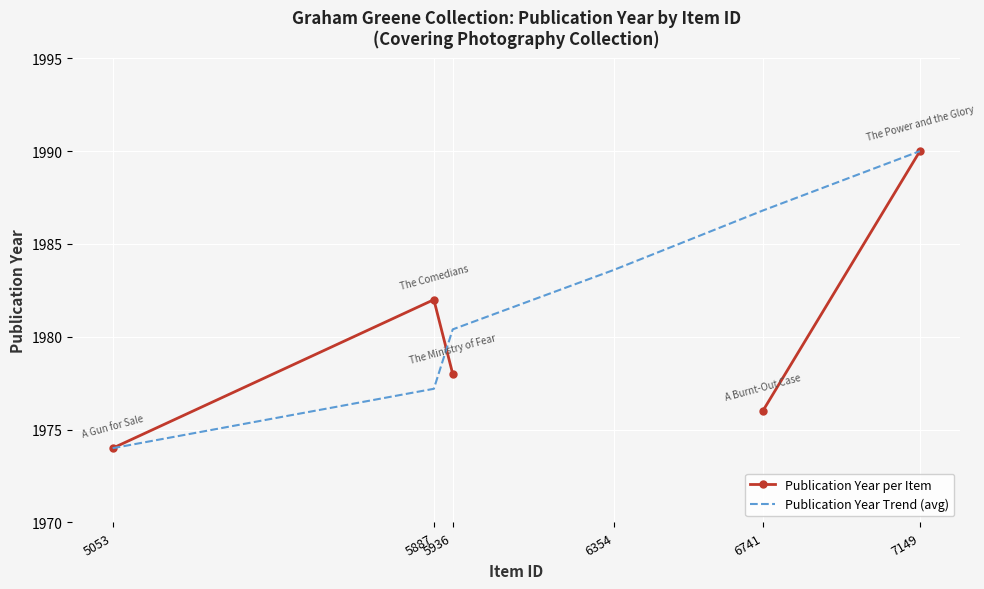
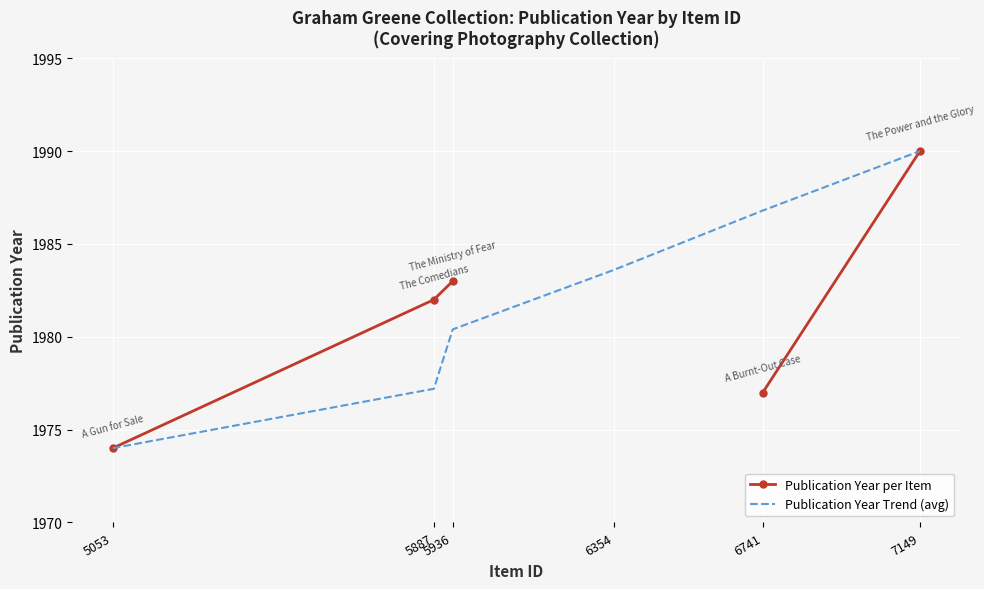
Publication Year per Item, 5936: 1978 -> 1983
Publication Year per Item, 6741: 1976 -> 1977
